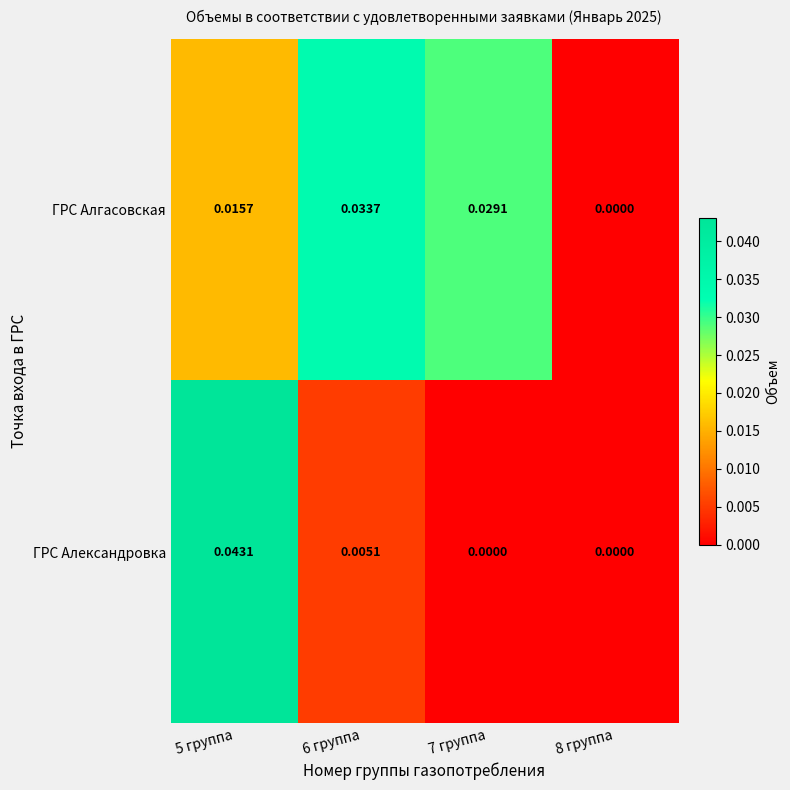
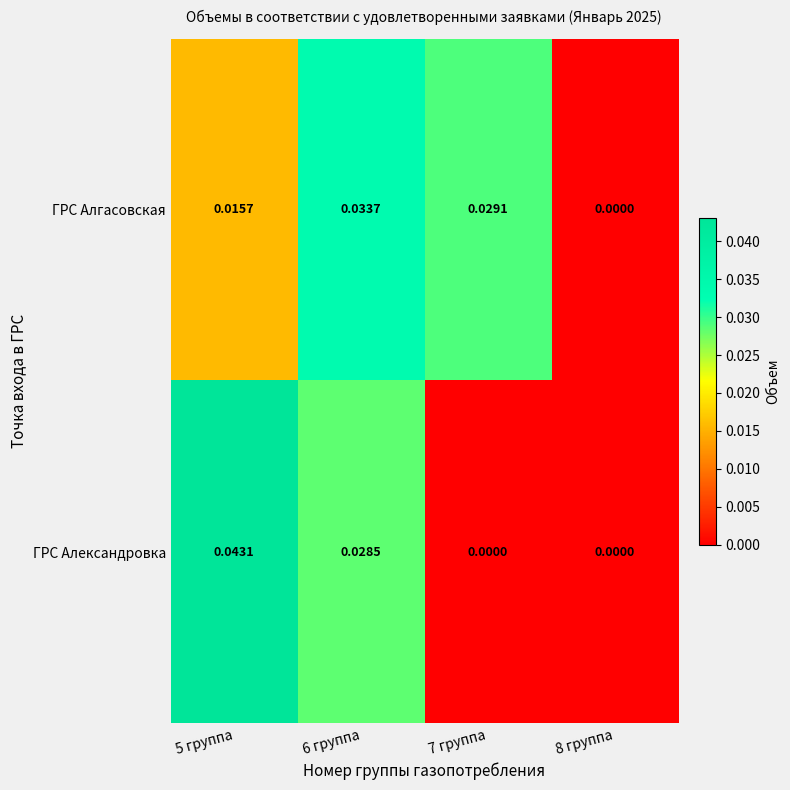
ГРС Александровка, 6 группа: 0.0051 -> 0.0285
